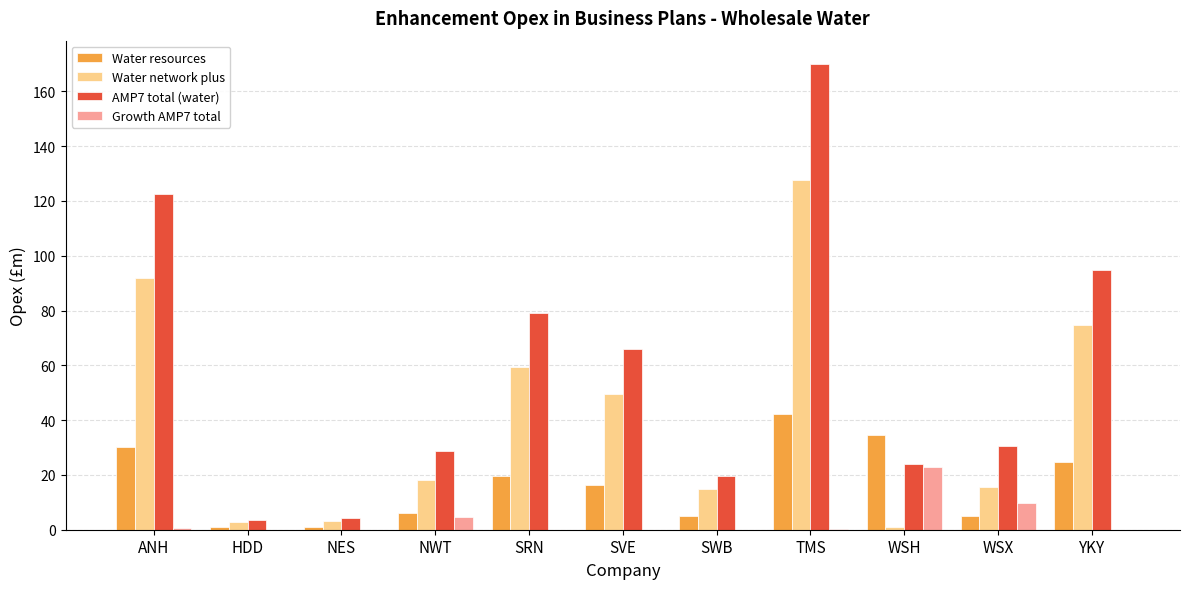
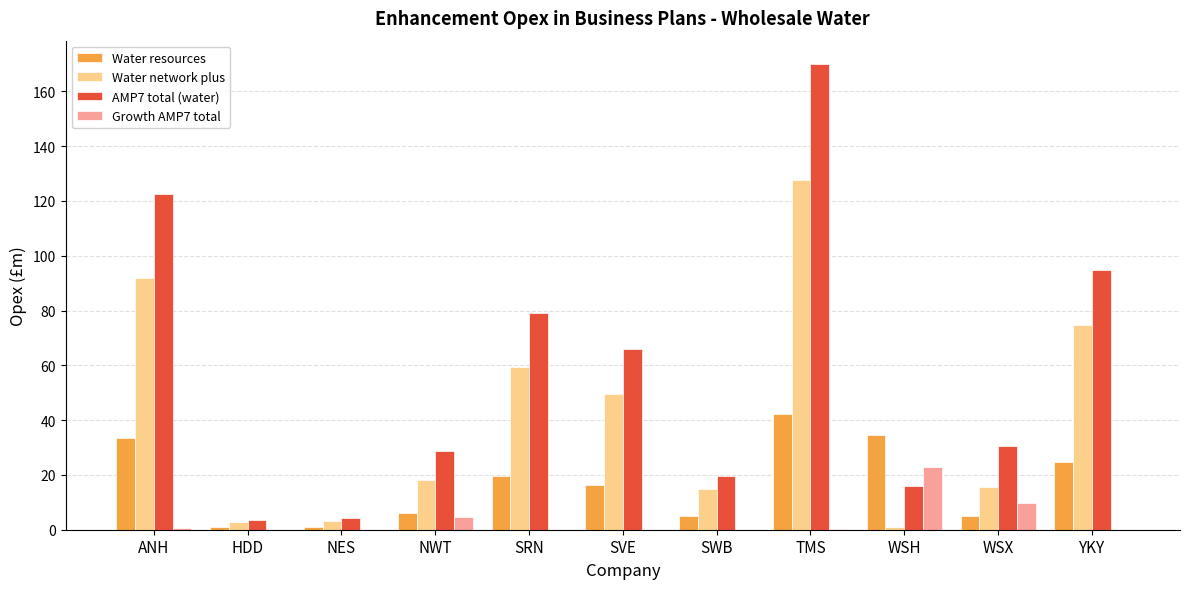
Water resources, ANH: 30 -> 34
AMP7 total (water), WSH: 24 -> 16
